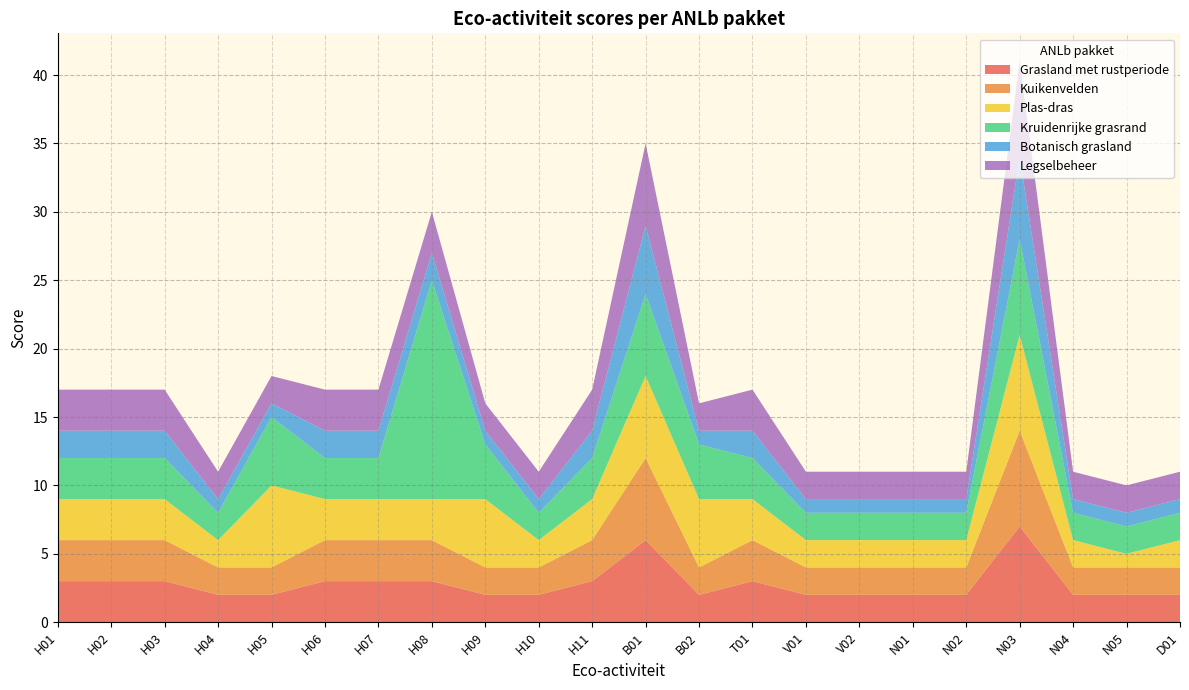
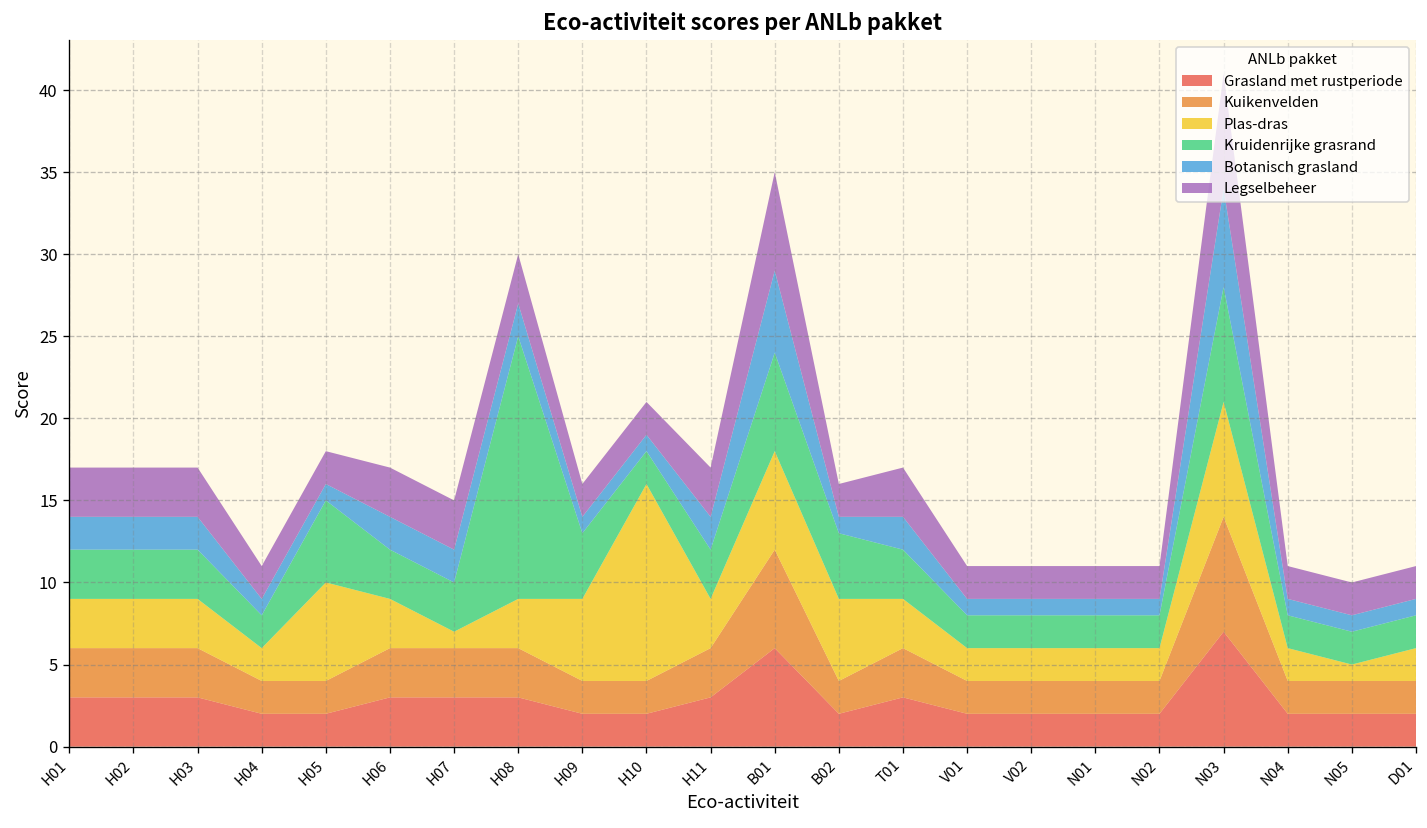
Plas-dras, H07: 3 -> 1
Plas-dras, H10: 2 -> 12
